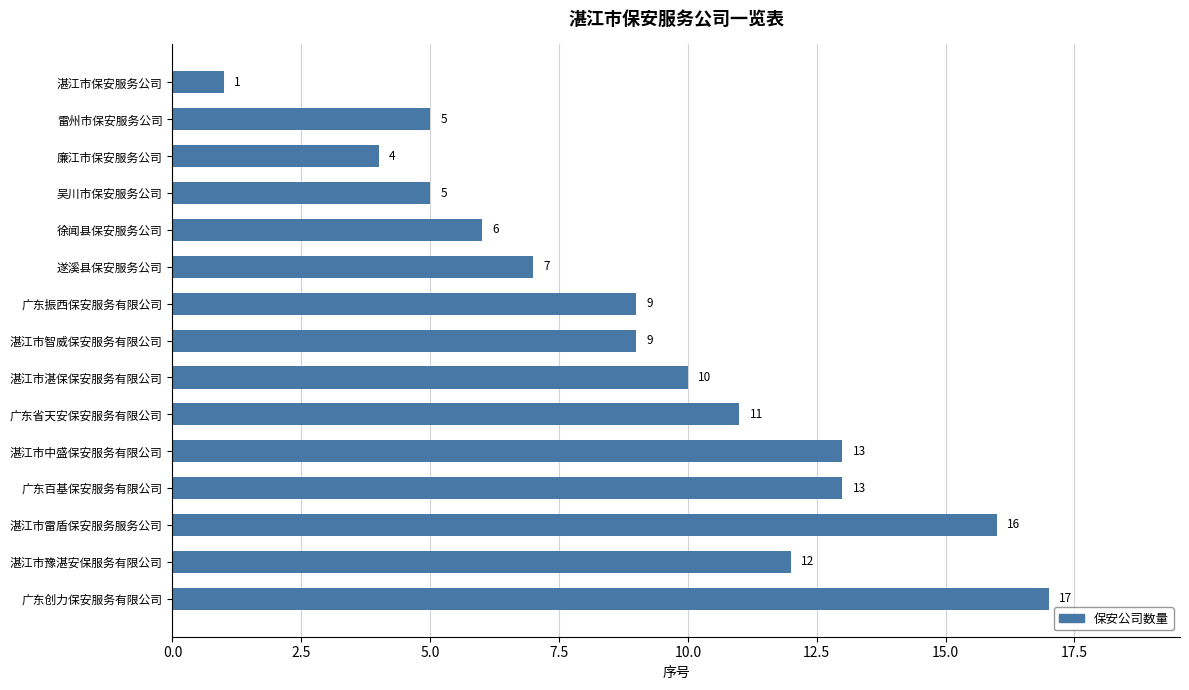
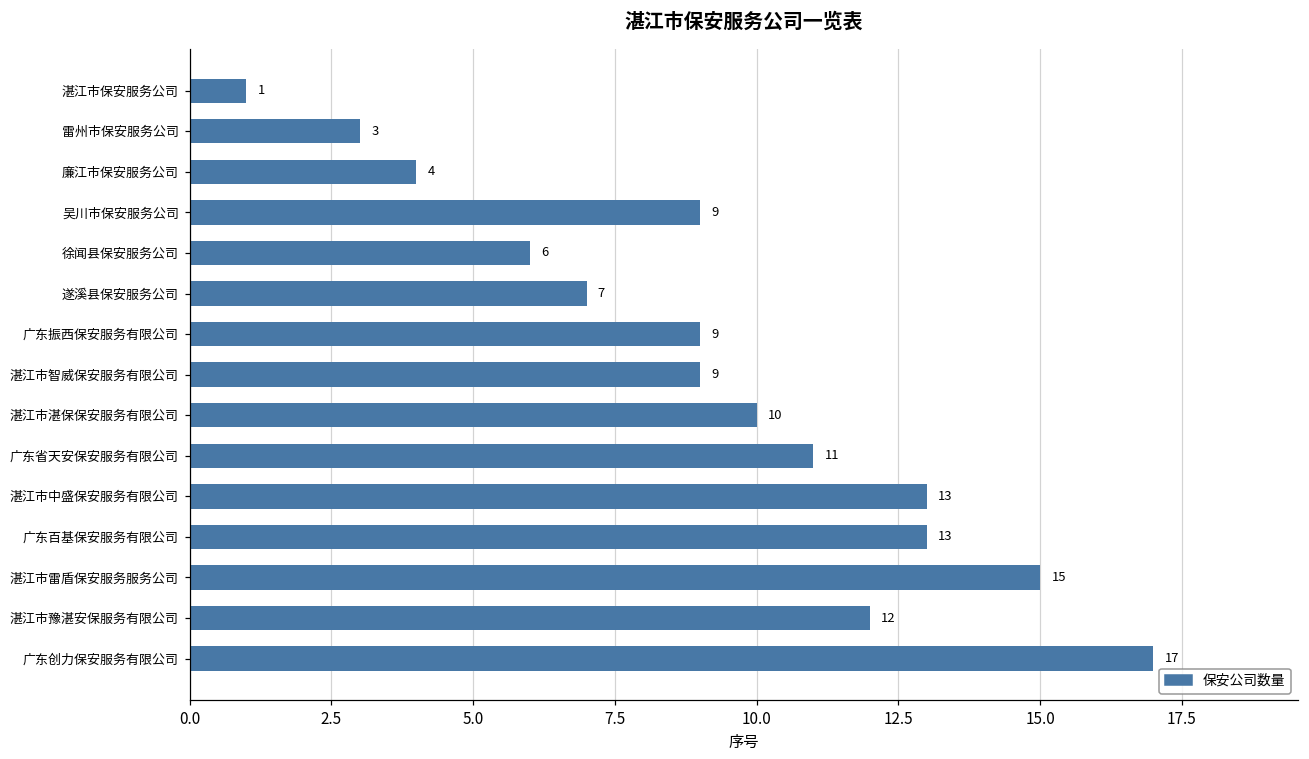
雷州市保安服务公司: 5 -> 3
吴川市保安服务公司: 5 -> 9
湛江市雷盾保安服务服务公司: 16 -> 15
